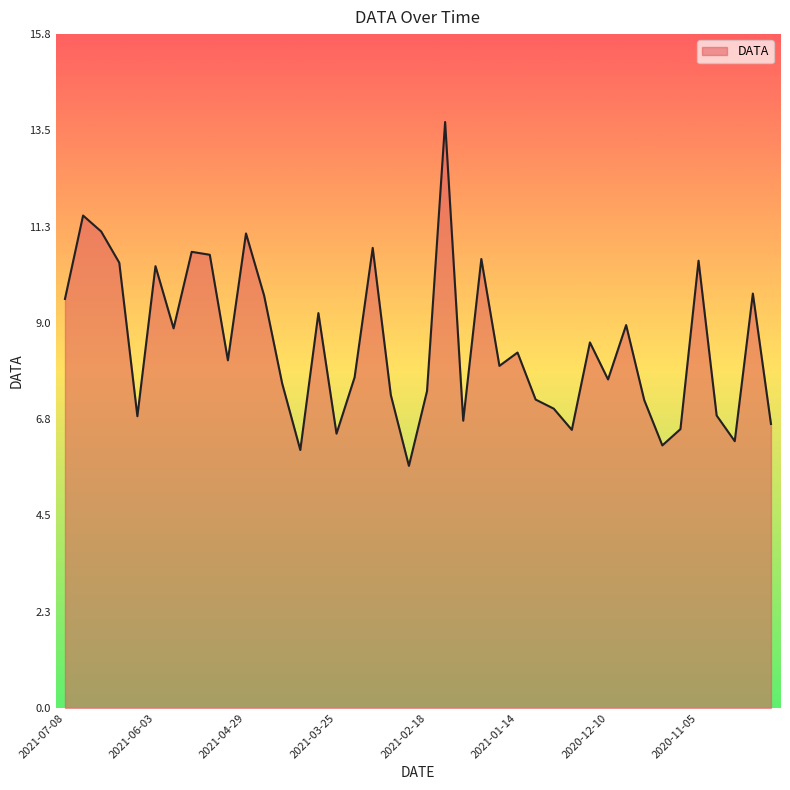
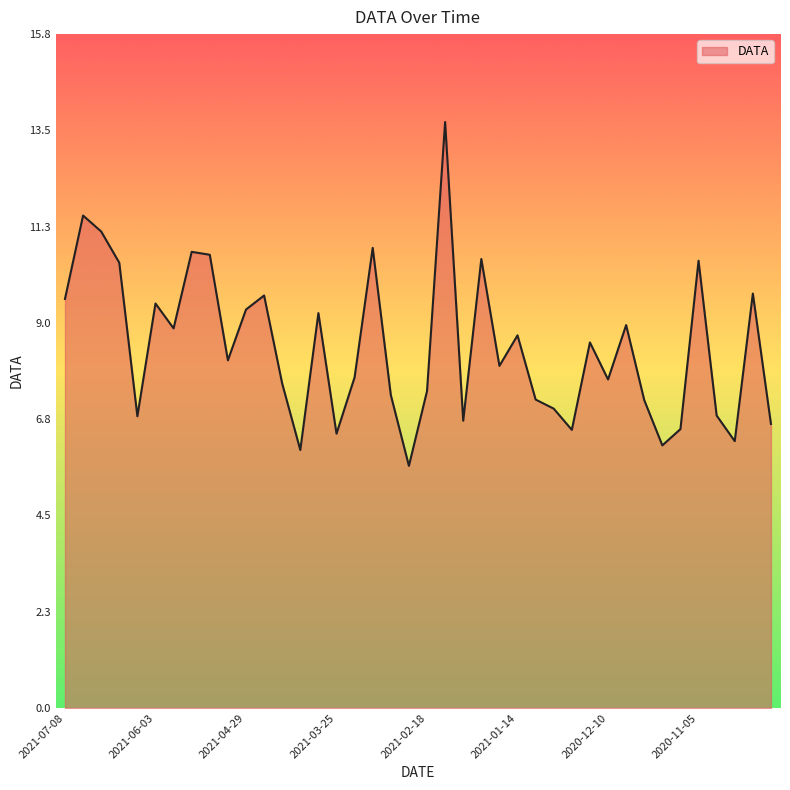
2021-06-03: 10.4 -> 9.5
2021-04-29: 11.1 -> 9.3
2021-01-14: 8.3 -> 8.7
